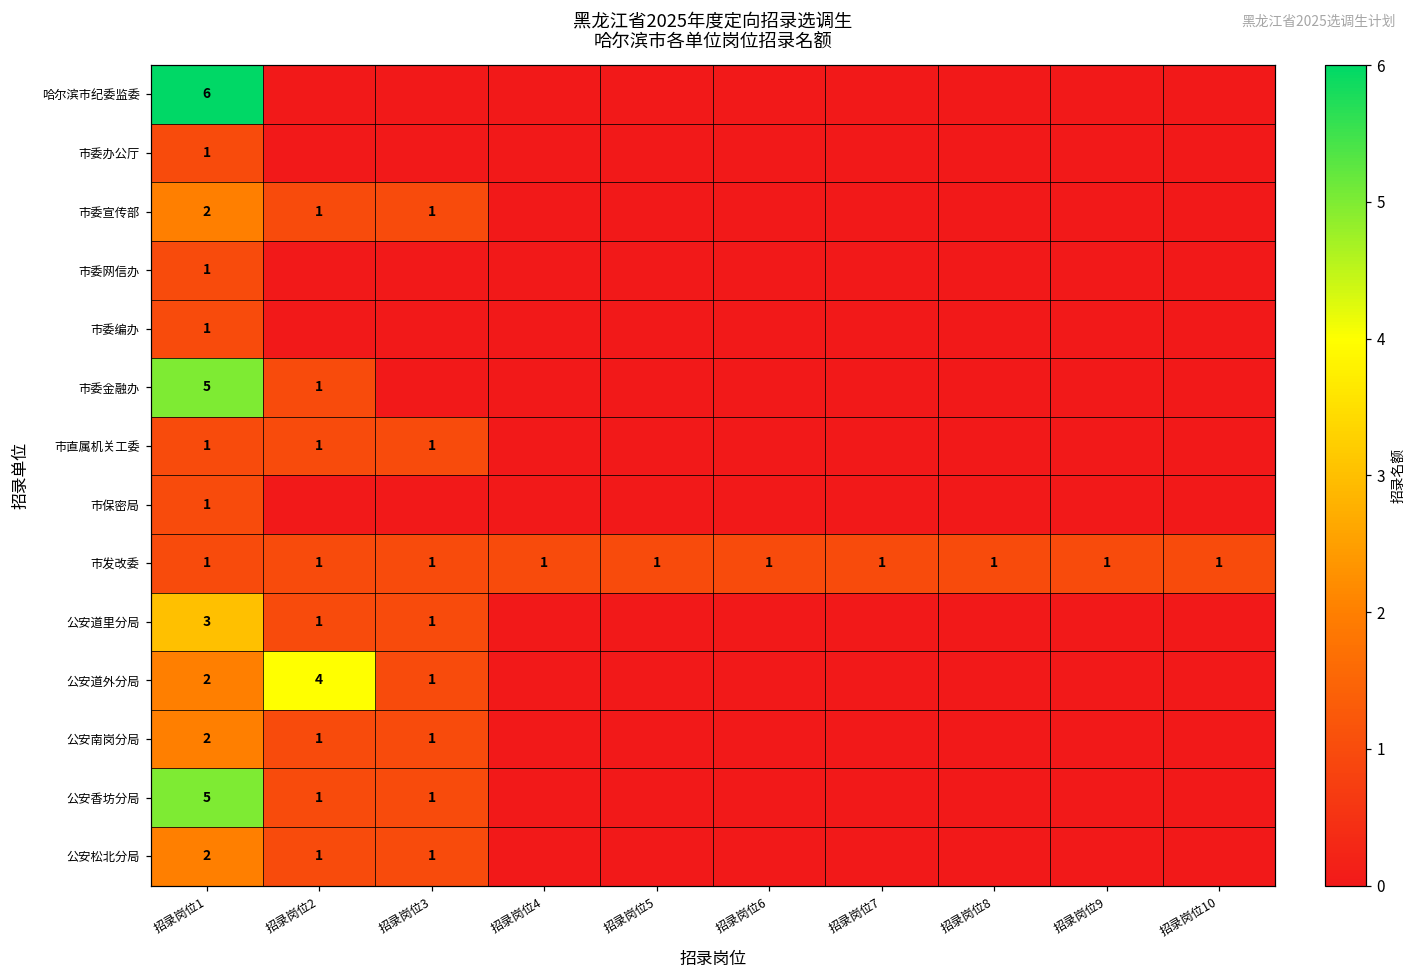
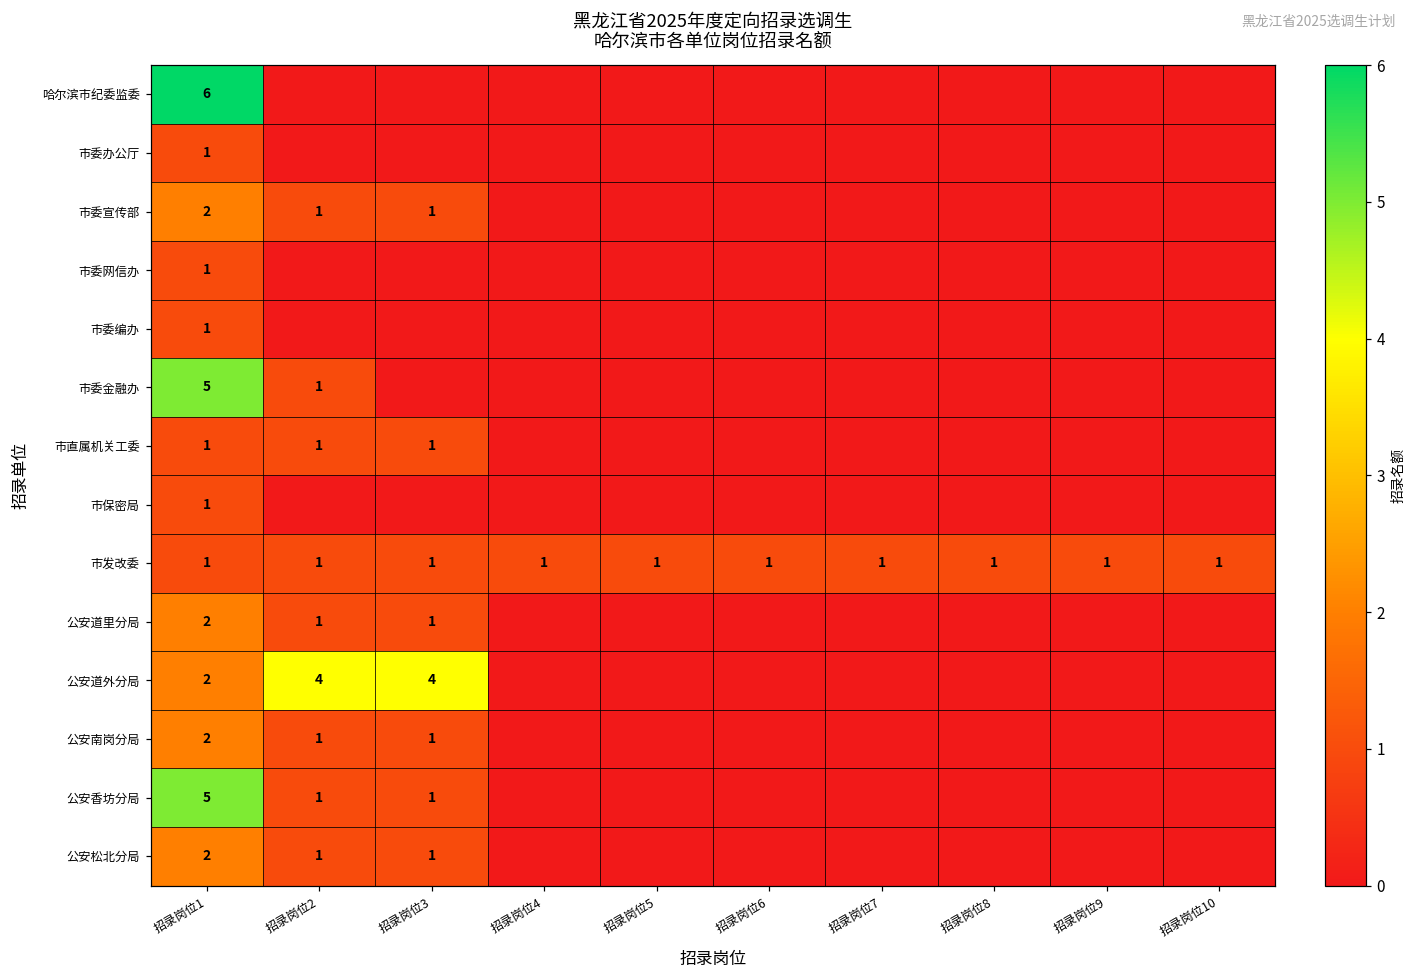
公安道里分局, 招录岗位1: 3 -> 2
公安道外分局, 招录岗位3: 1 -> 4
